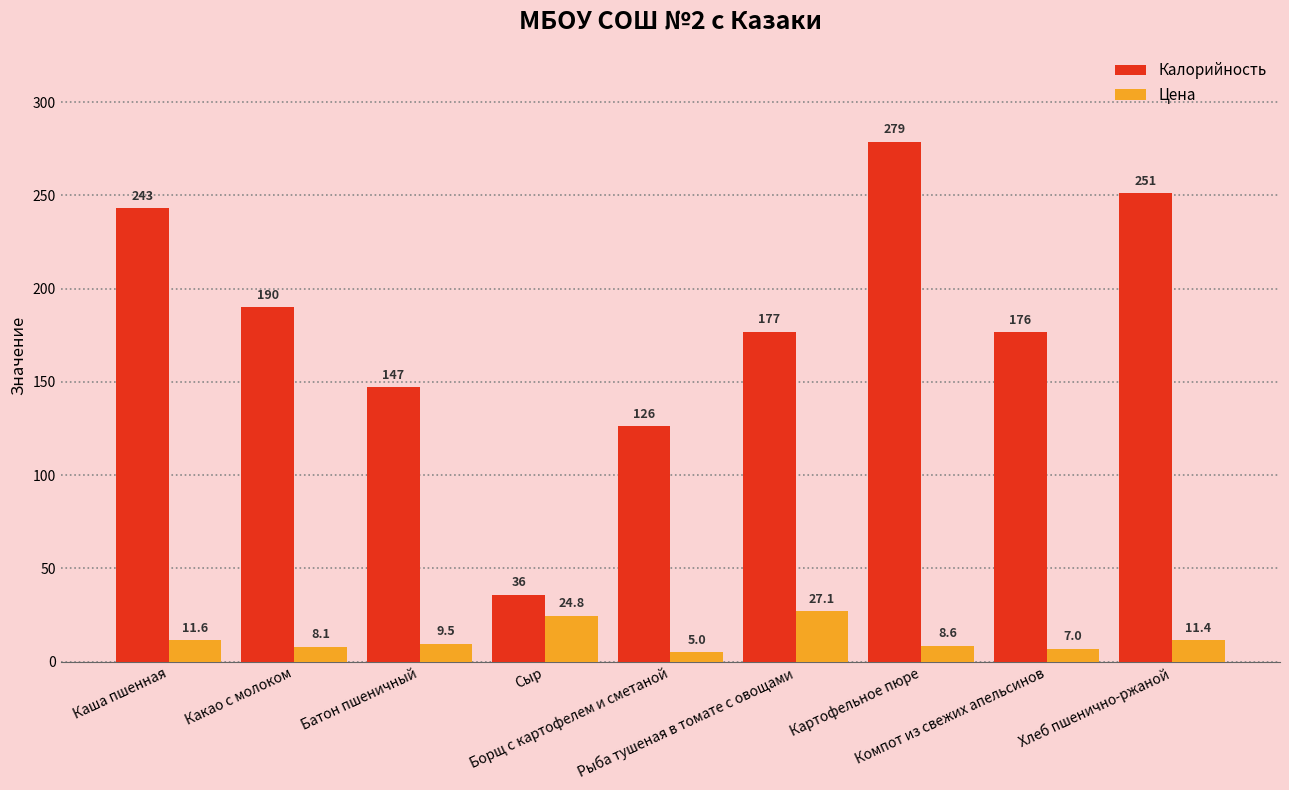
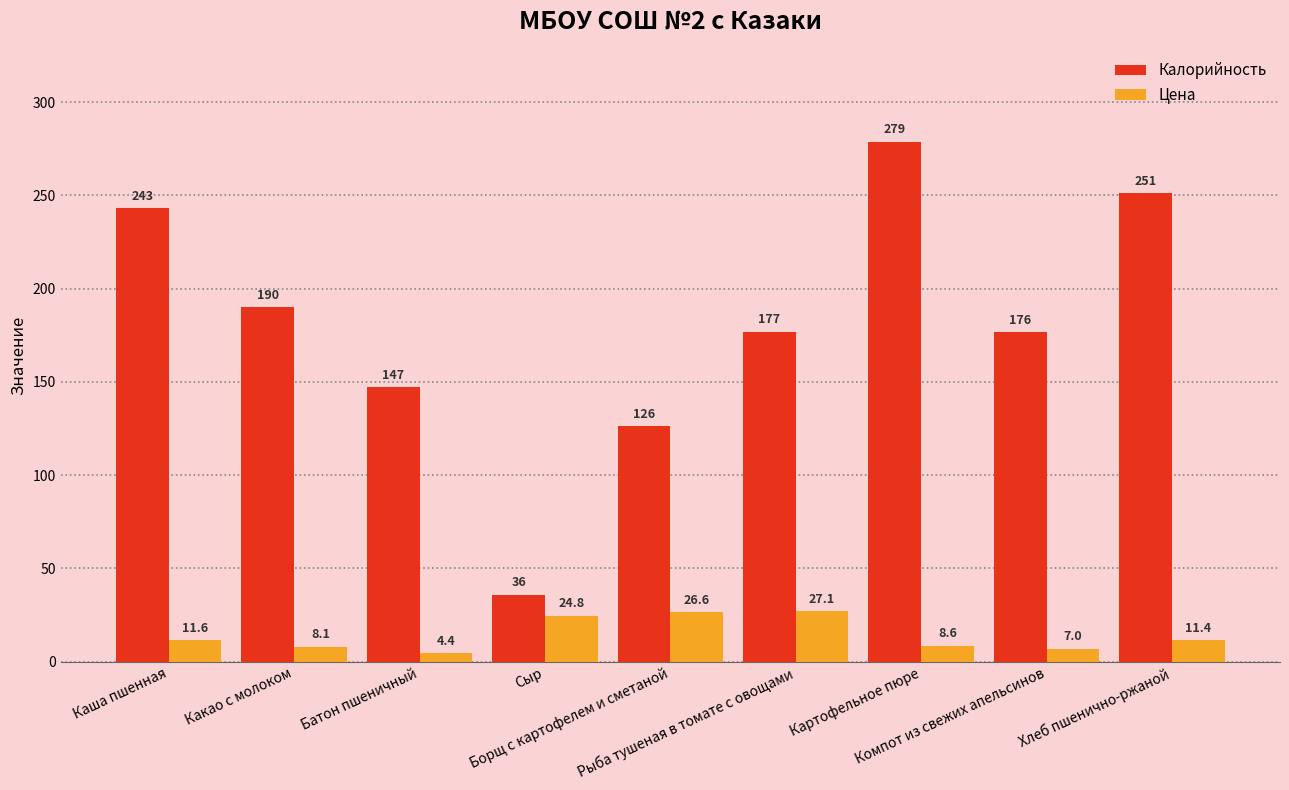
Цена, Батон пшеничный: 9.5 -> 4.4
Цена, Борщ с картофелем и сметаной: 5.0 -> 26.6
